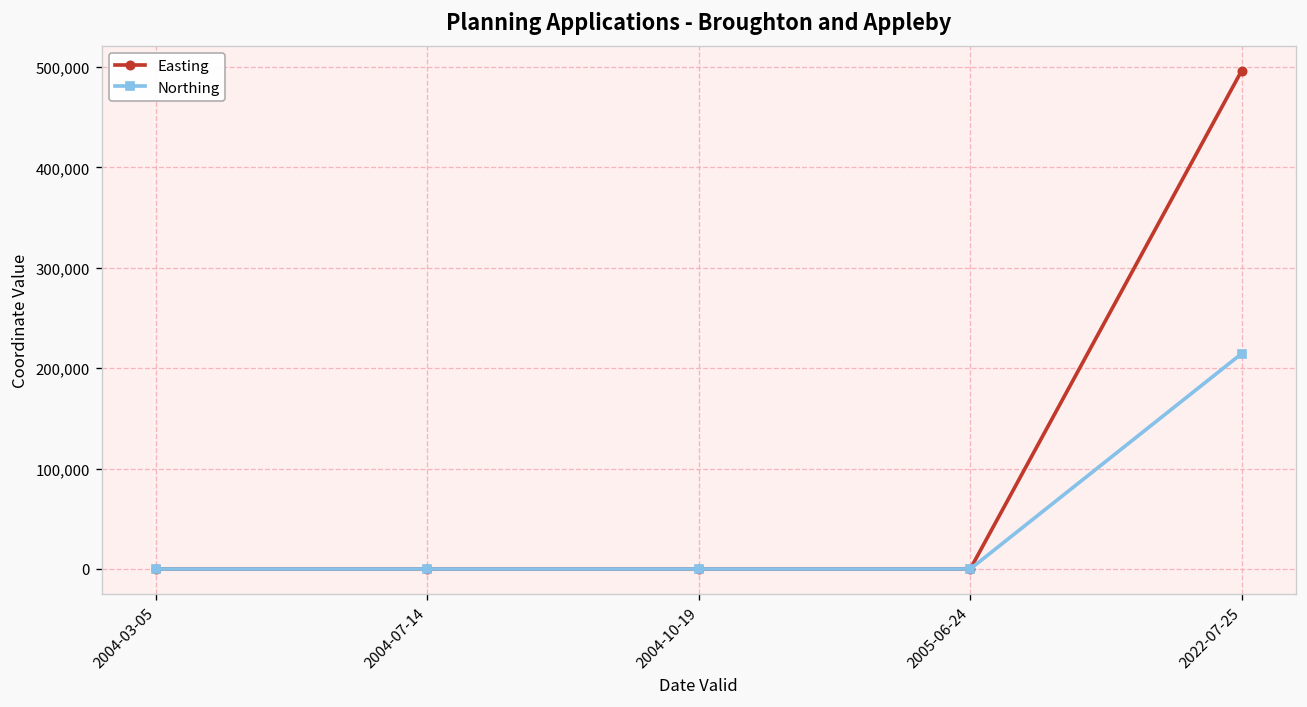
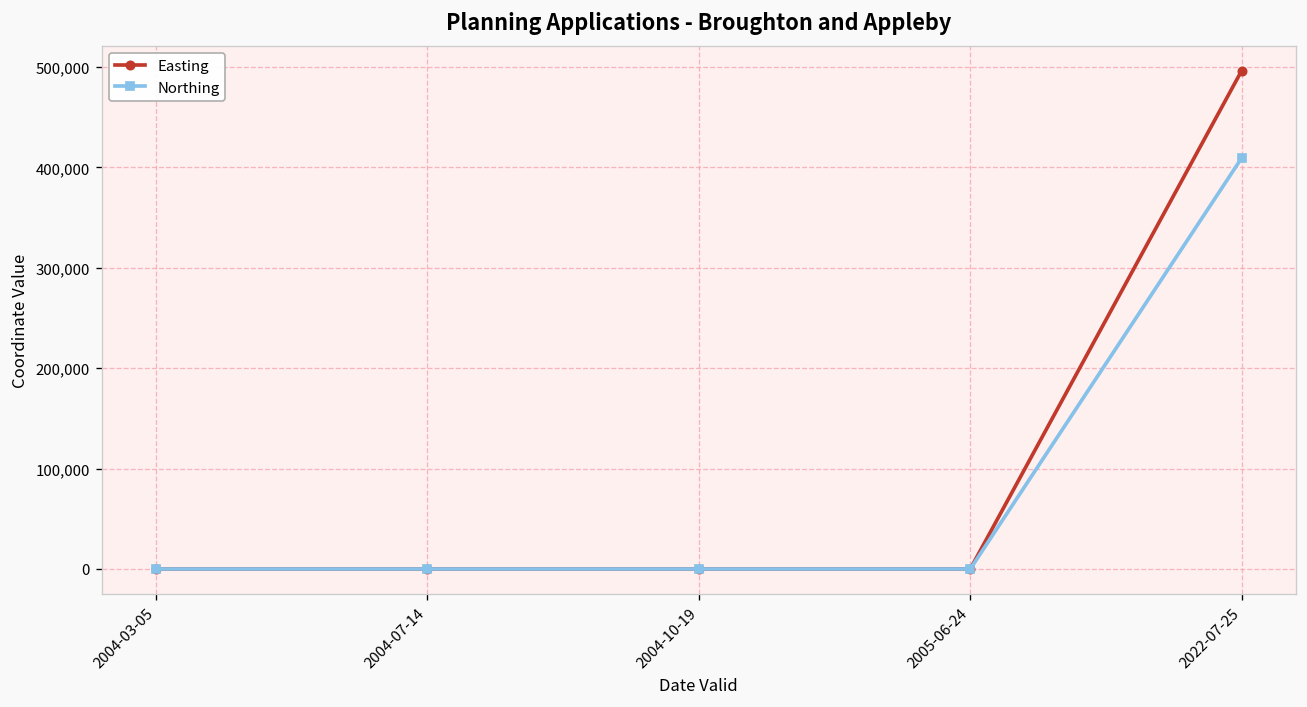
Northing, 2022-07-25: 210,000 -> 410,000
